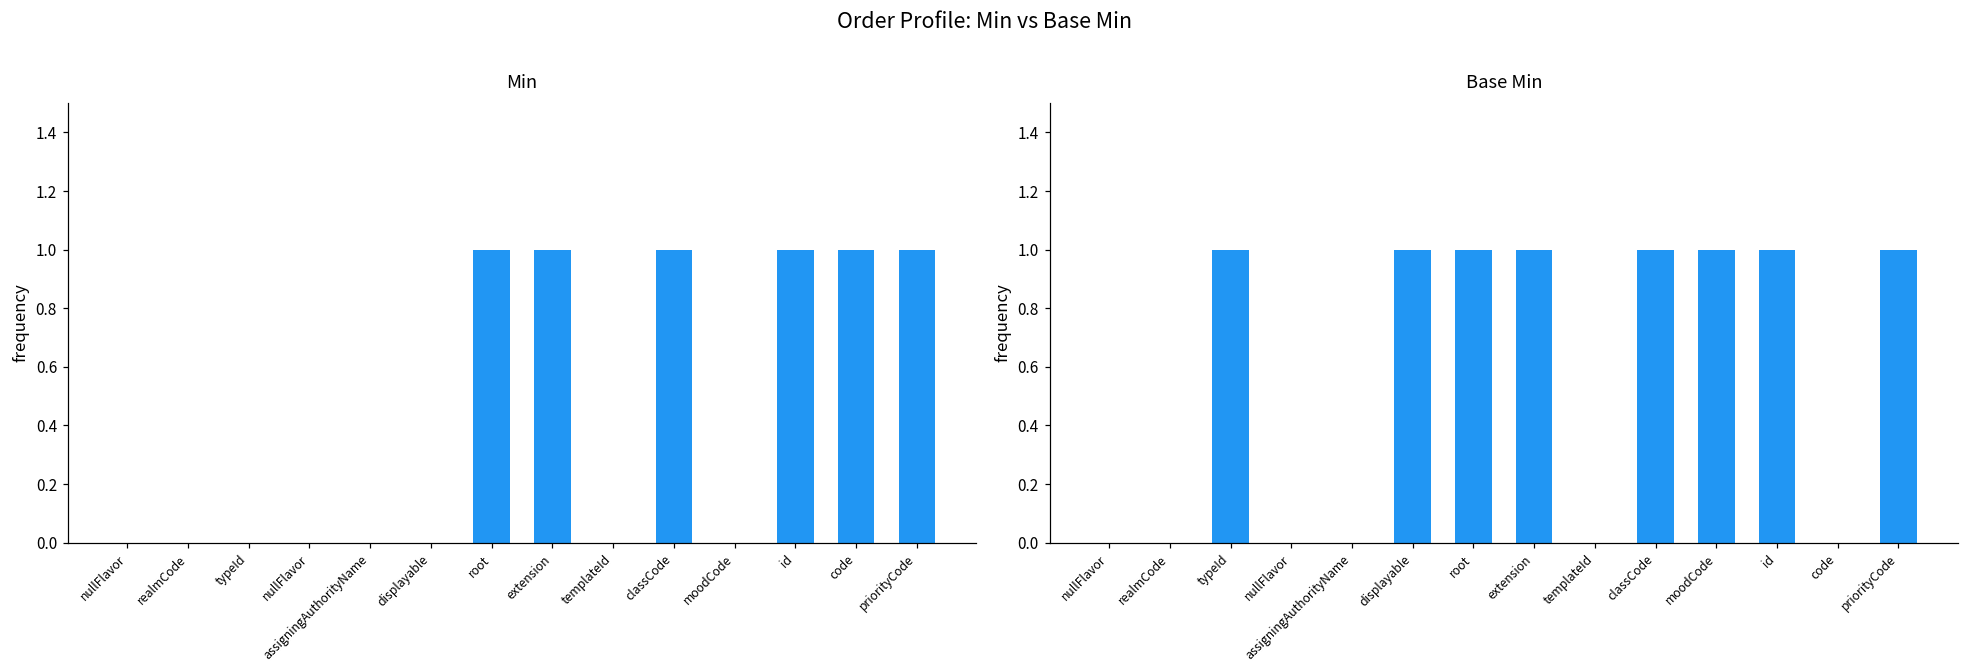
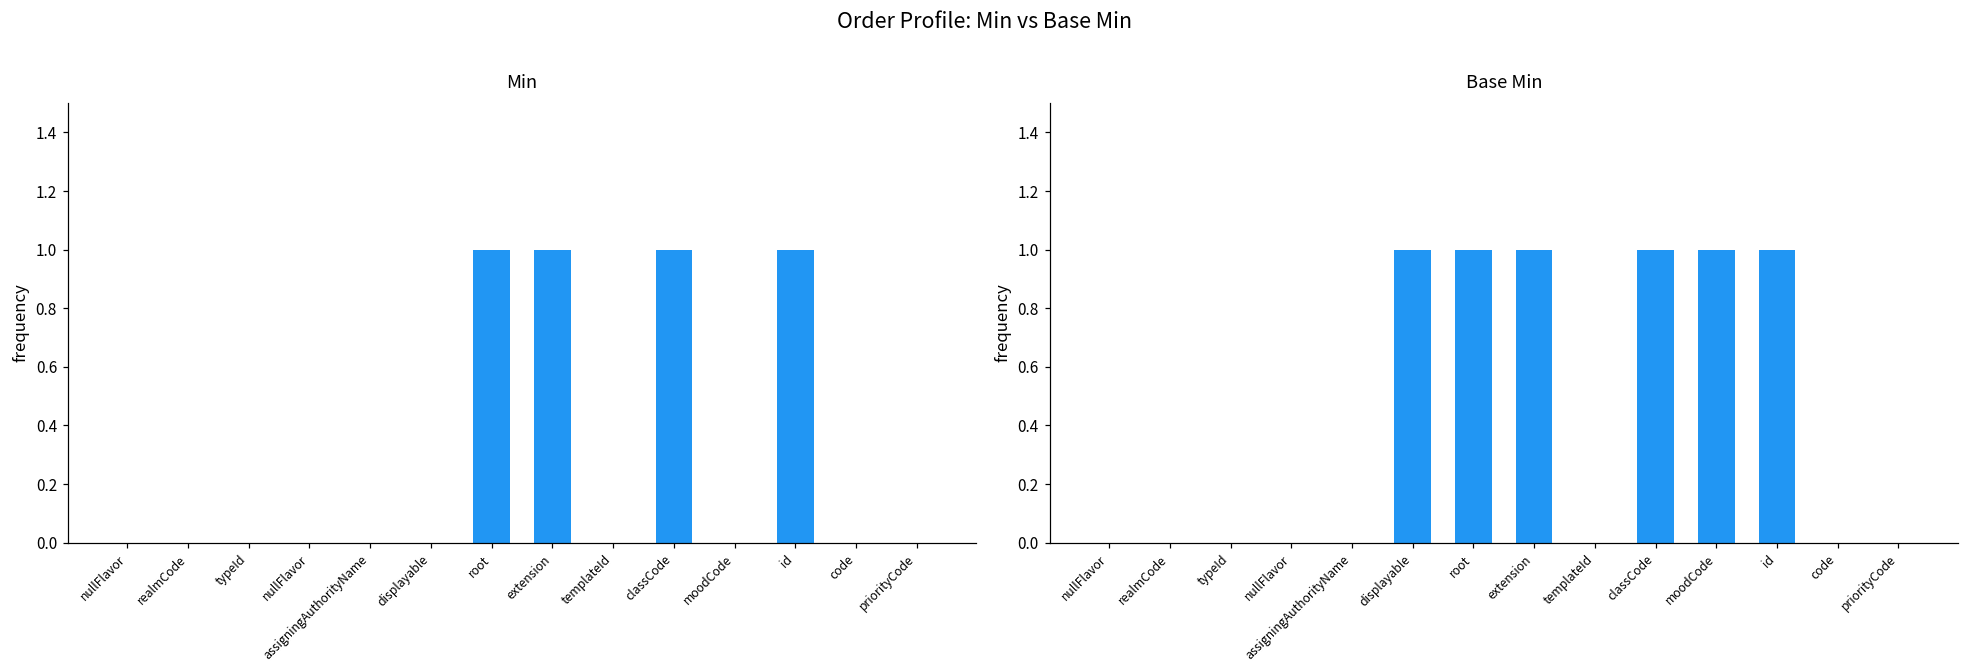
Min, code: 1 -> 0
Min, priorityCode: 1 -> 0
Base Min, typeId: 1 -> 0
Base Min, priorityCode: 1 -> 0
